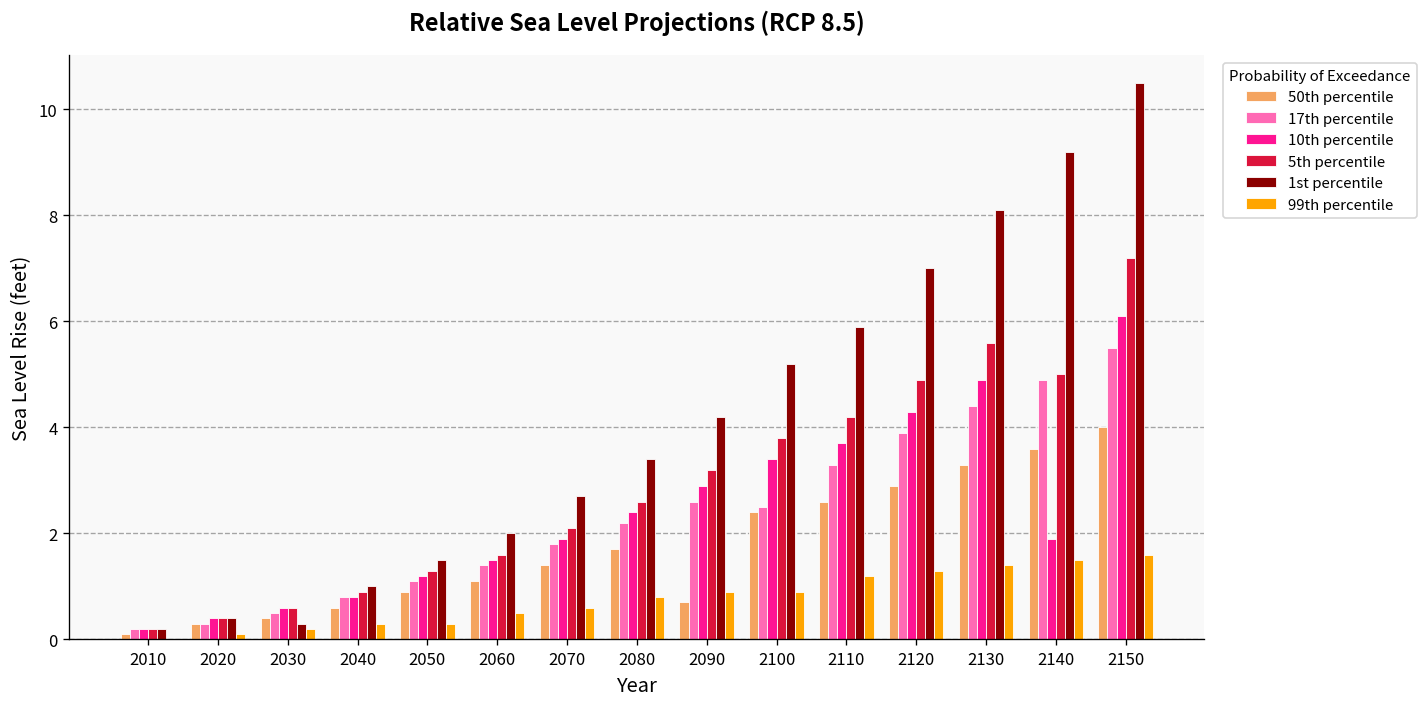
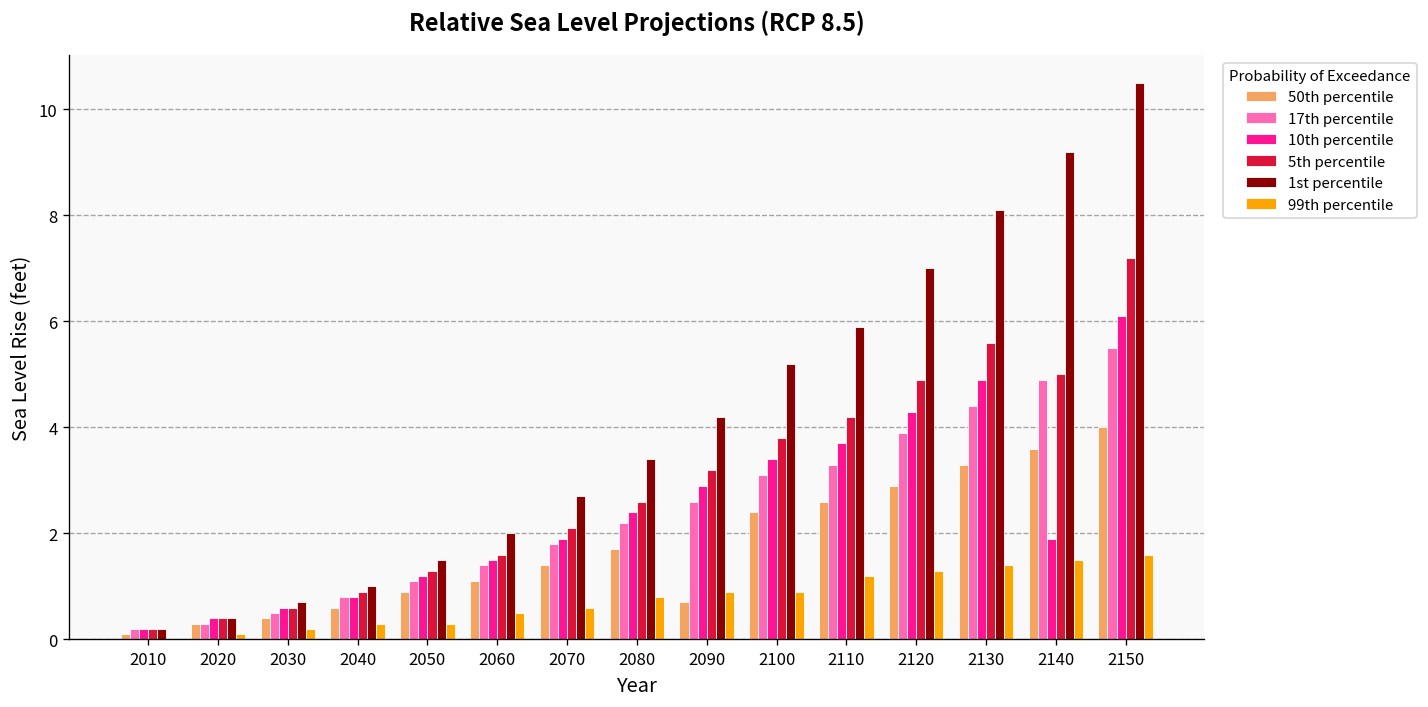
1st percentile, 2030: 0.3 -> 0.7
17th percentile, 2100: 2.5 -> 3.1
